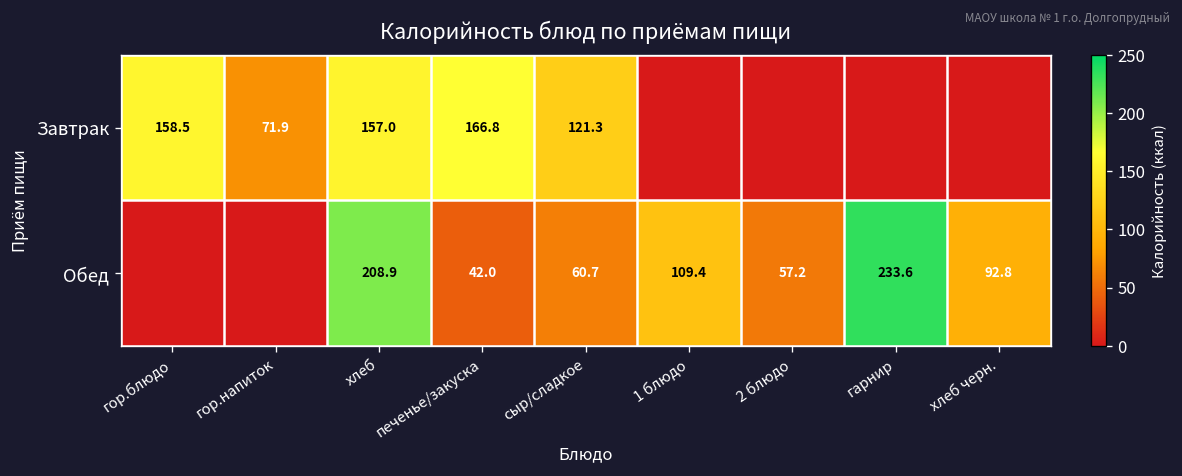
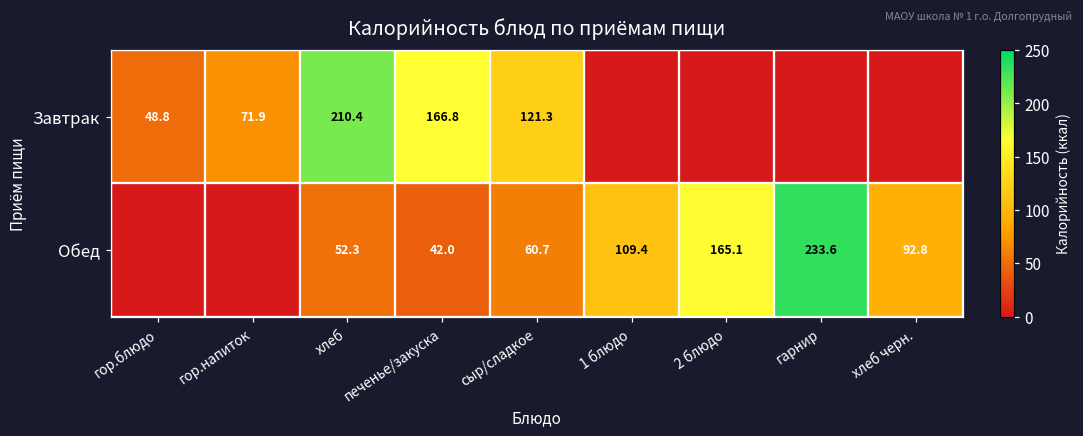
Завтрак, гор.блюдо: 158.5 -> 48.8
Завтрак, хлеб: 157.0 -> 210.4
Обед, хлеб: 208.9 -> 52.3
Обед, 2 блюдо: 57.2 -> 165.1
